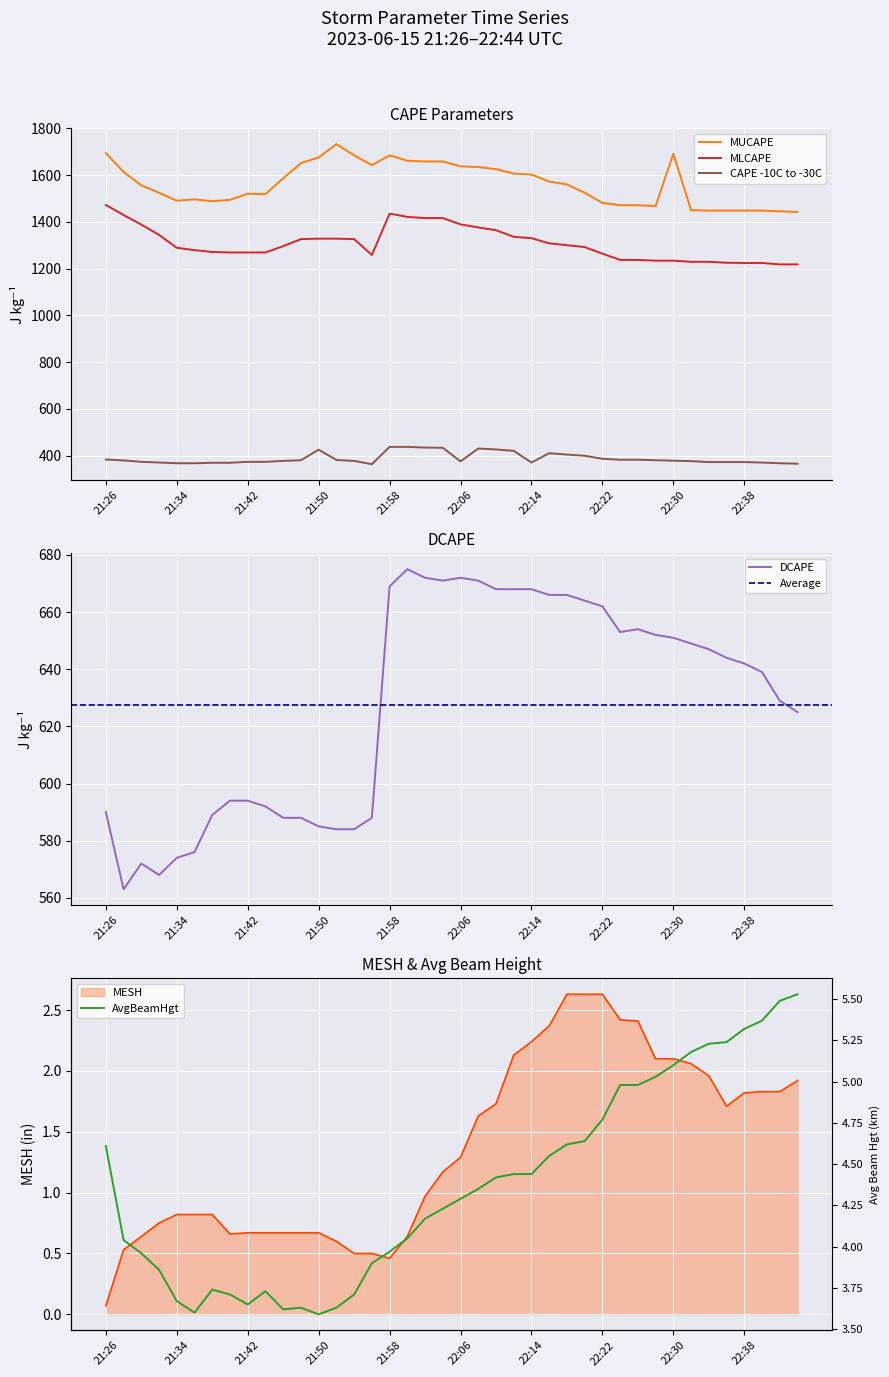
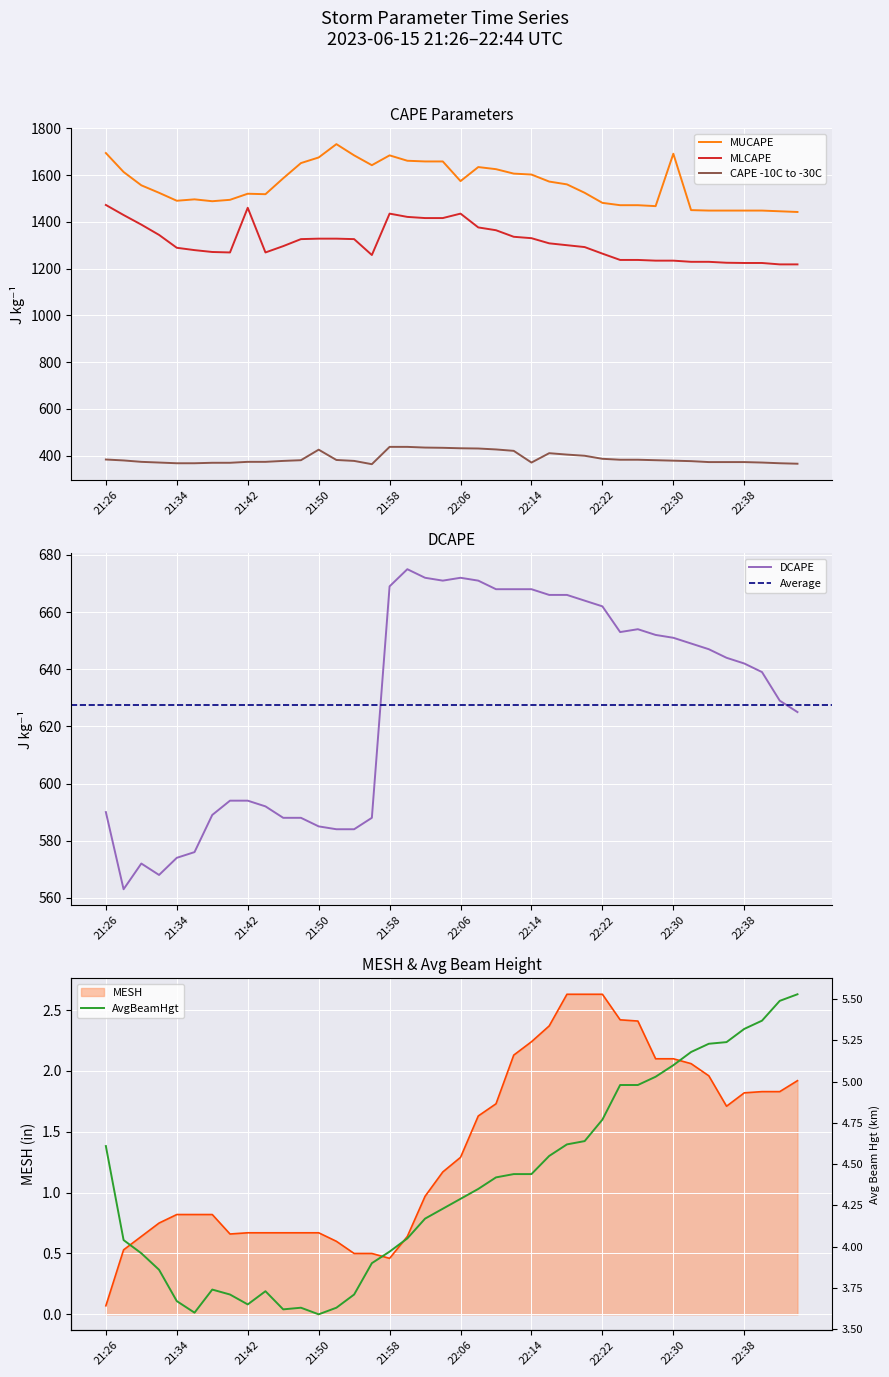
CAPE Parameters, MLCAPE, 21:42: 1270 -> 1460
CAPE Parameters, MUCAPE, 22:06: 1640 -> 1570
CAPE Parameters, MLCAPE, 22:06: 1390 -> 1440
CAPE Parameters, CAPE -10C to -30C, 22:06: 380 -> 430
